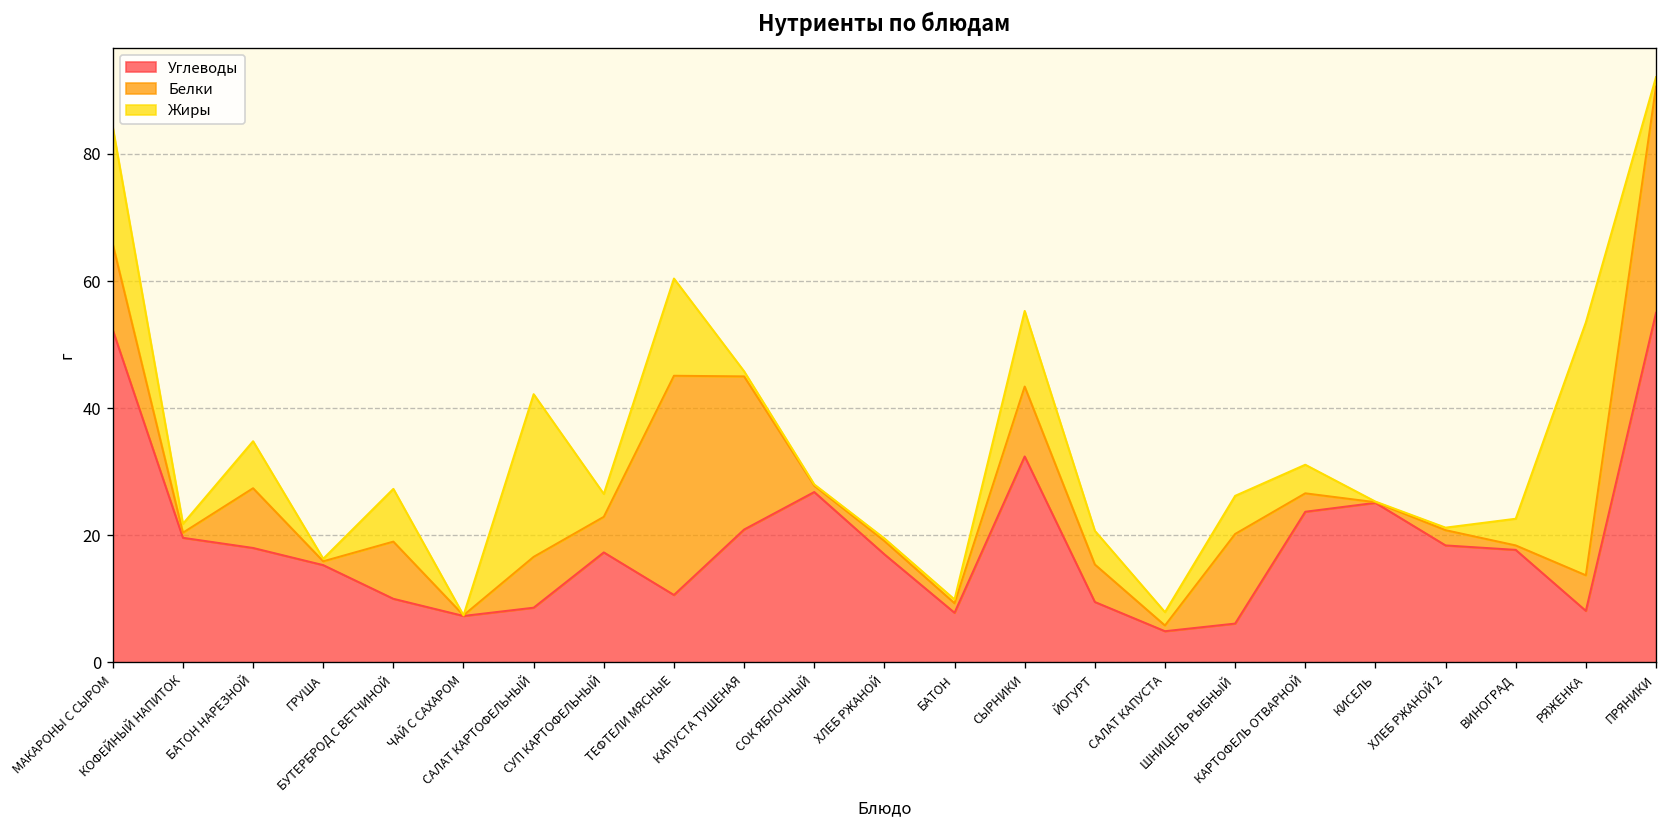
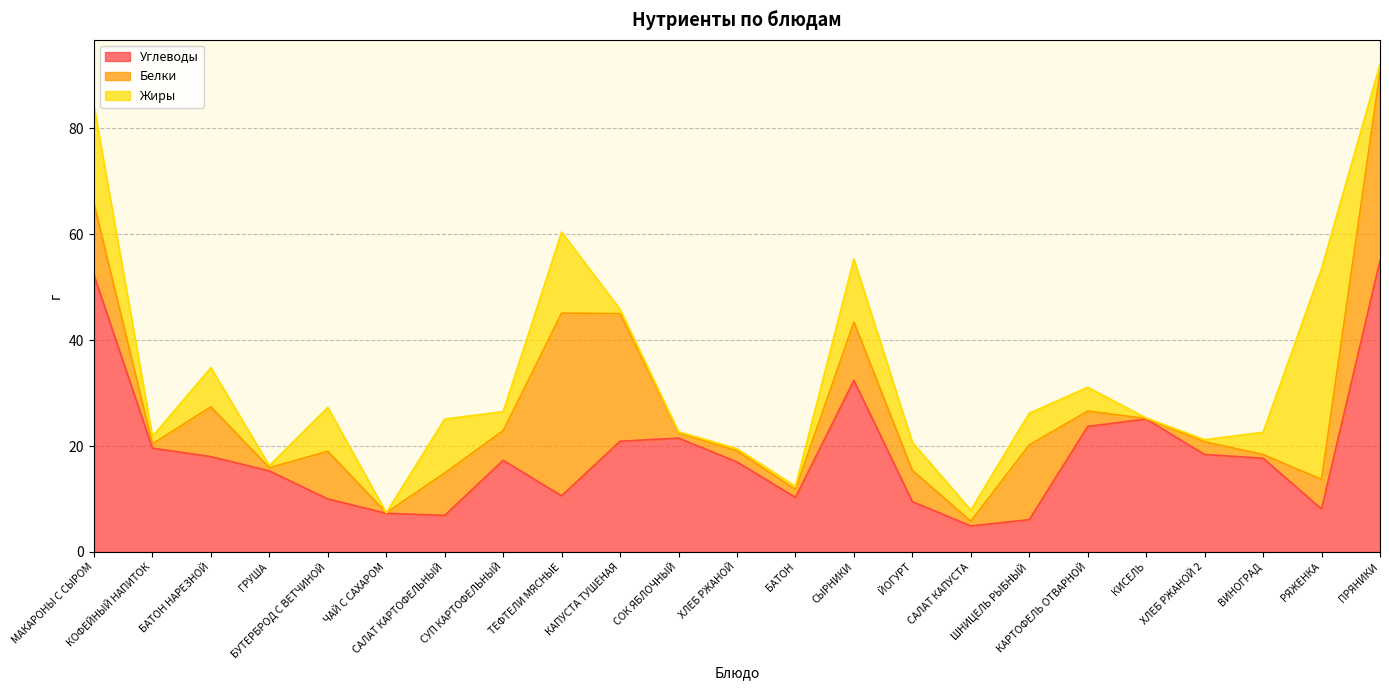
Углеводы, САЛАТ КАРТОФЕЛЬНЫЙ: 9 -> 7
Жиры, САЛАТ КАРТОФЕЛЬНЫЙ: 26 -> 10
Углеводы, СОК ЯБЛОЧНЫЙ: 27 -> 22
Углеводы, БАТОН: 8 -> 10
